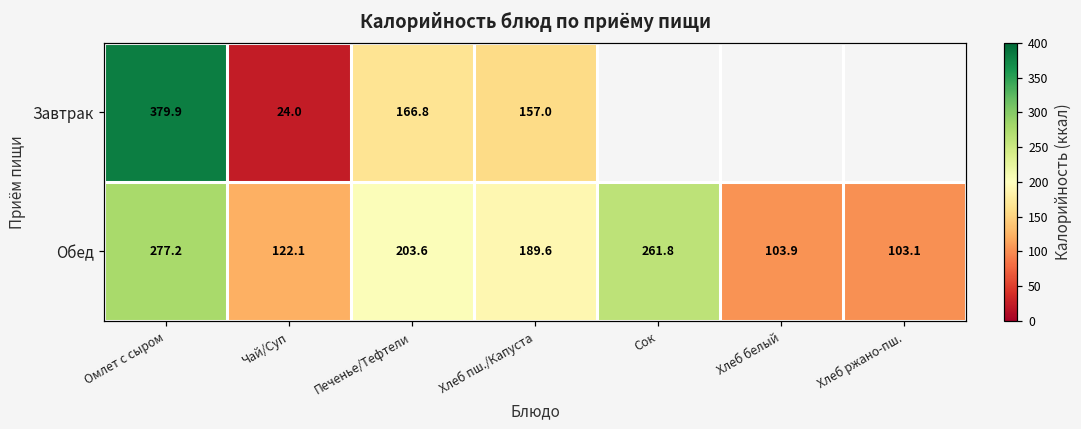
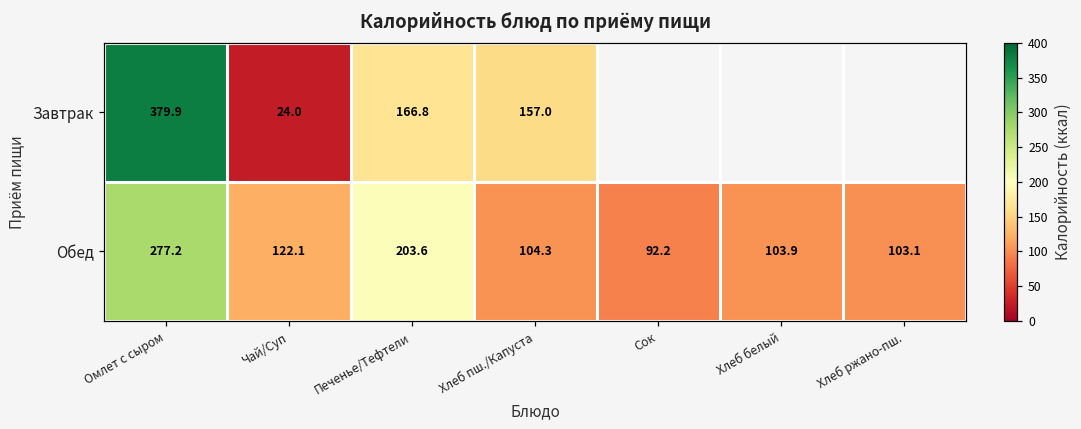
Обед, Хлеб пш./Капуста: 189.6 -> 104.3
Обед, Сок: 261.8 -> 92.2
